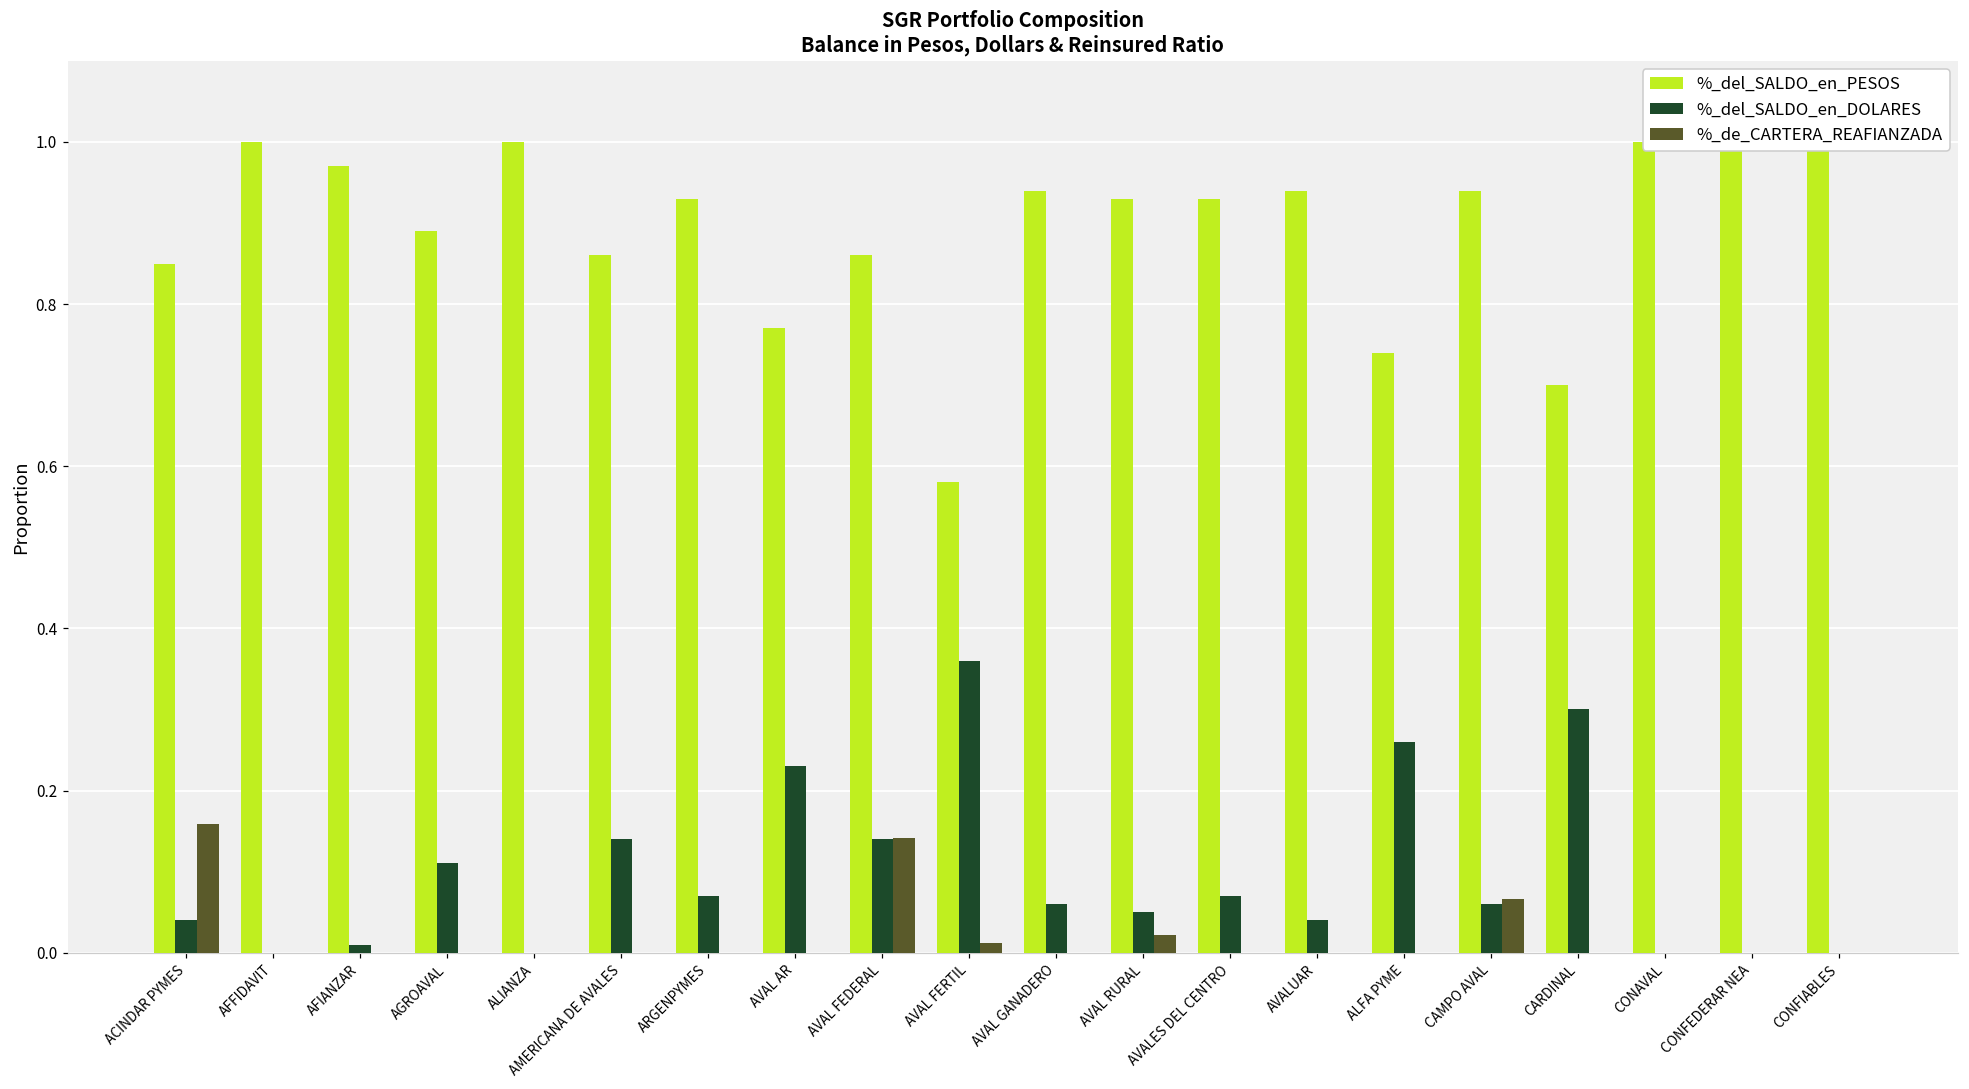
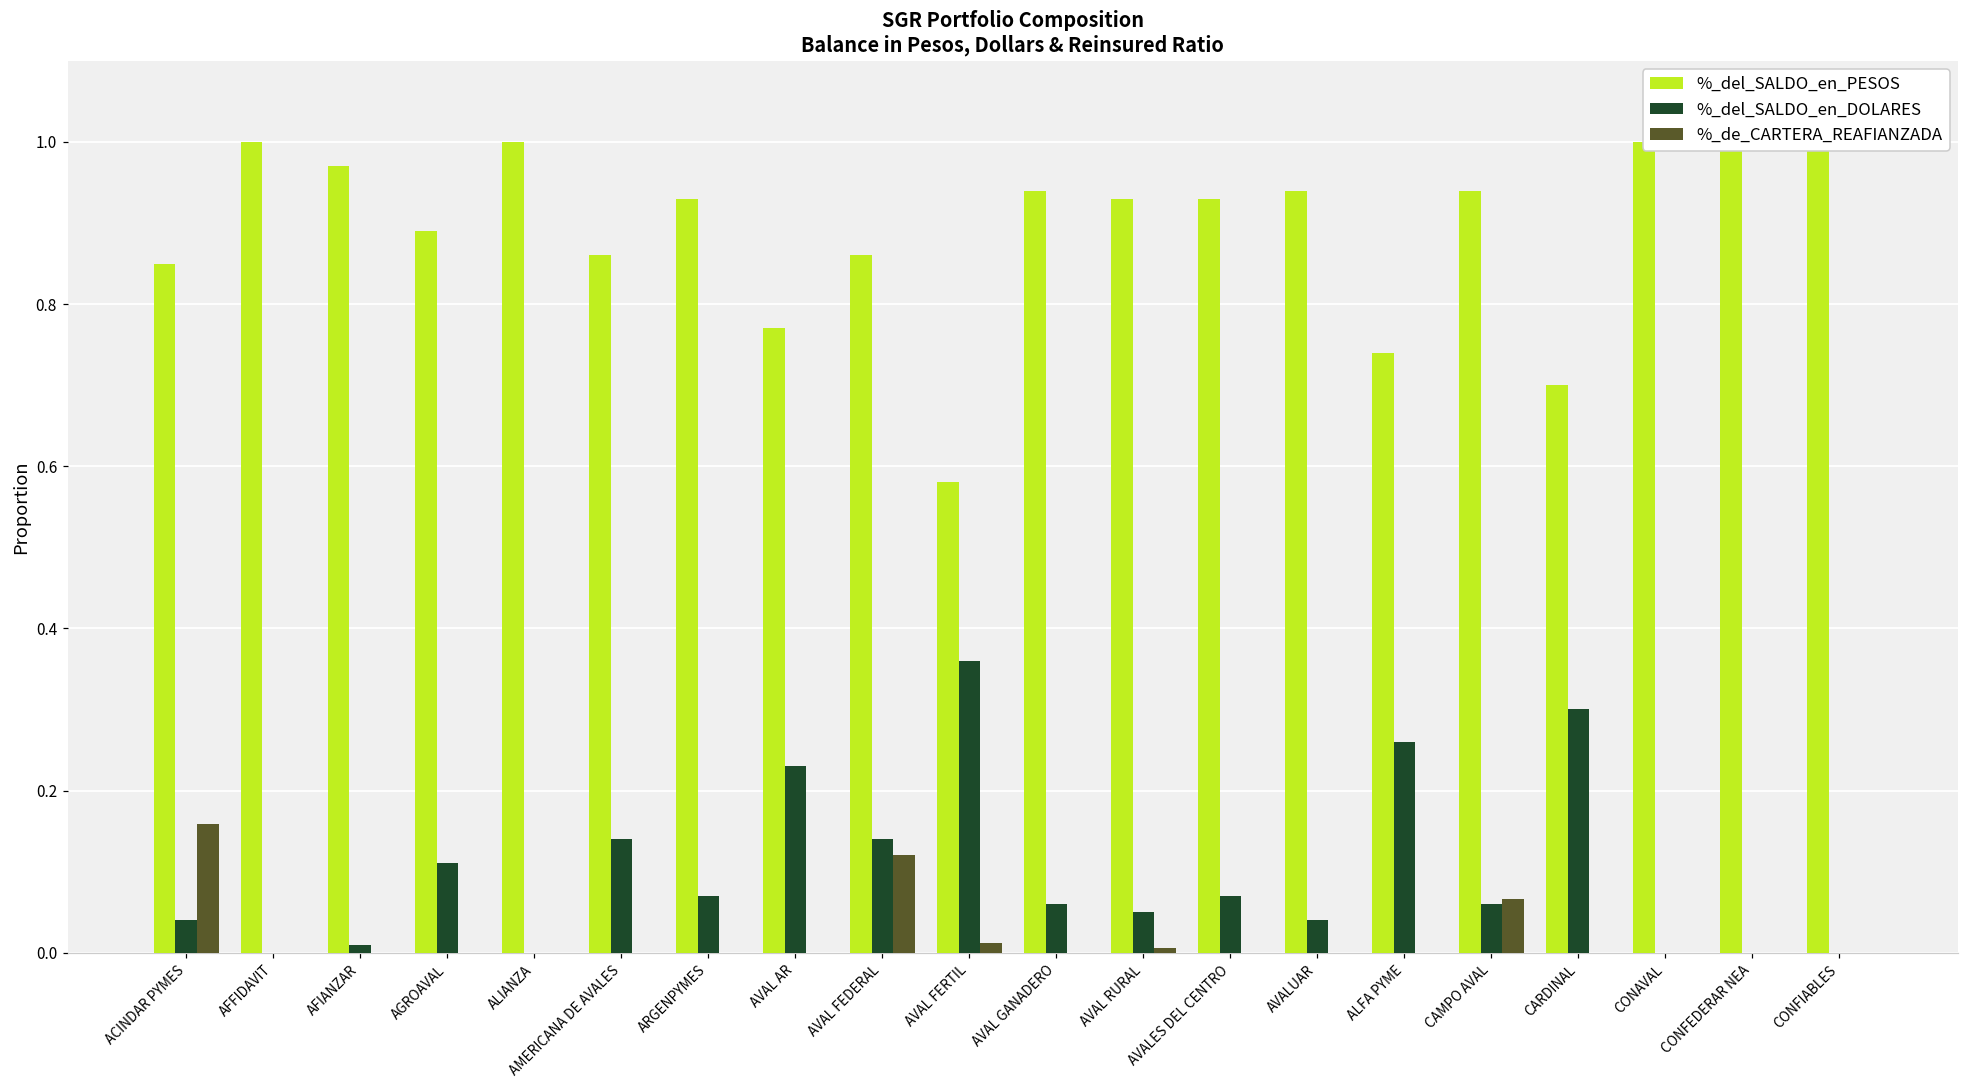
%_de_CARTERA_REAFIANZADA, AVAL FEDERAL: 0.14 -> 0.12
%_de_CARTERA_REAFIANZADA, AVAL RURAL: 0.02 -> 0.01
